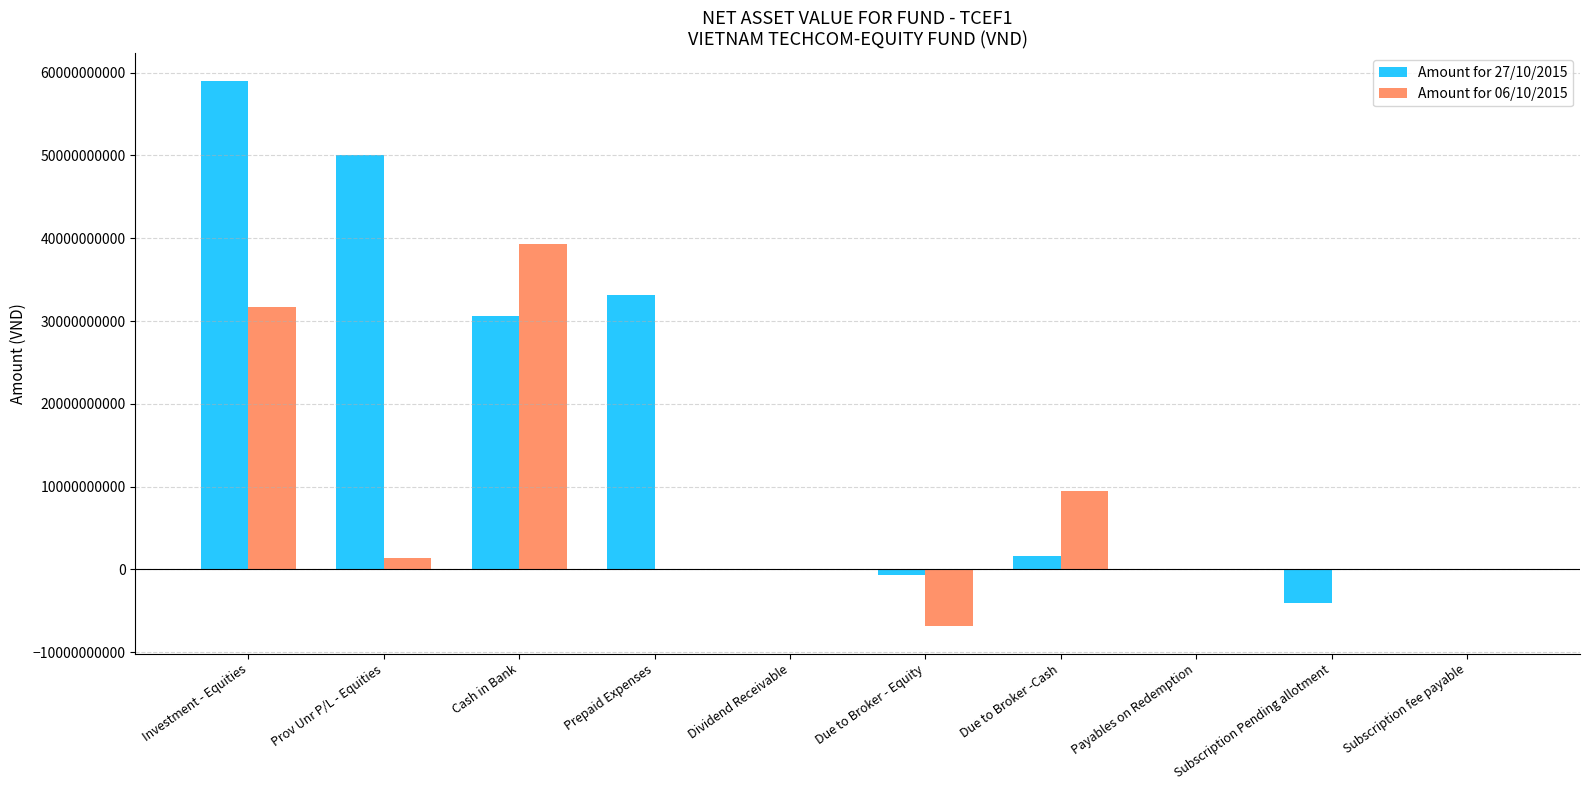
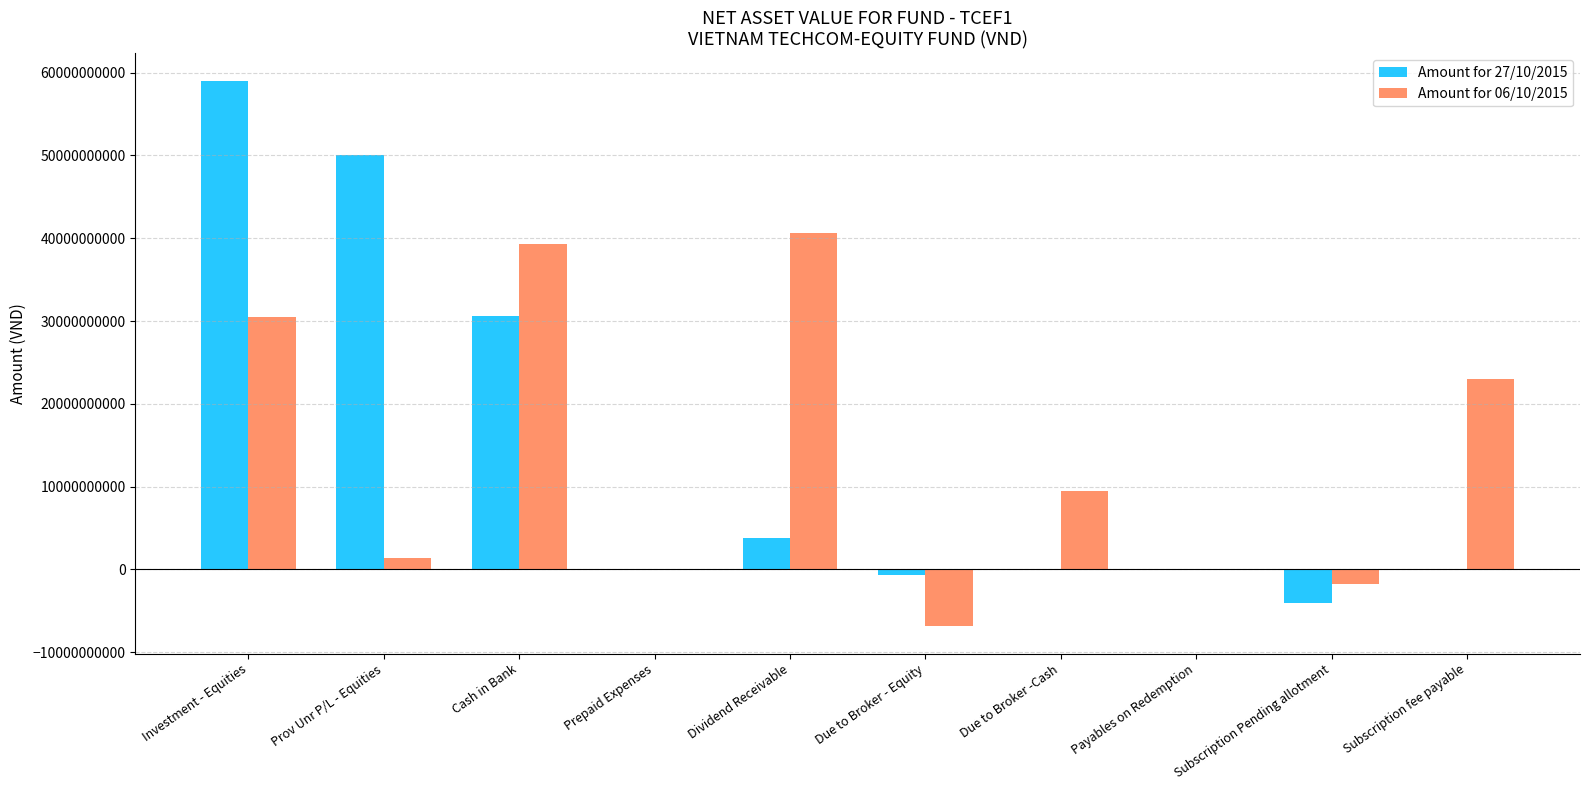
Amount for 06/10/2015, Investment - Equities: 32000000000 -> 30000000000
Amount for 27/10/2015, Prepaid Expenses: 33000000000 -> 0
Amount for 27/10/2015, Dividend Receivable: 0 -> 4000000000
Amount for 06/10/2015, Dividend Receivable: 0 -> 41000000000
Amount for 27/10/2015, Due to Broker -Cash: 2000000000 -> 0
Amount for 06/10/2015, Subscription Pending allotment: 0 -> -2000000000
Amount for 06/10/2015, Subscription fee payable: 0 -> 23000000000
